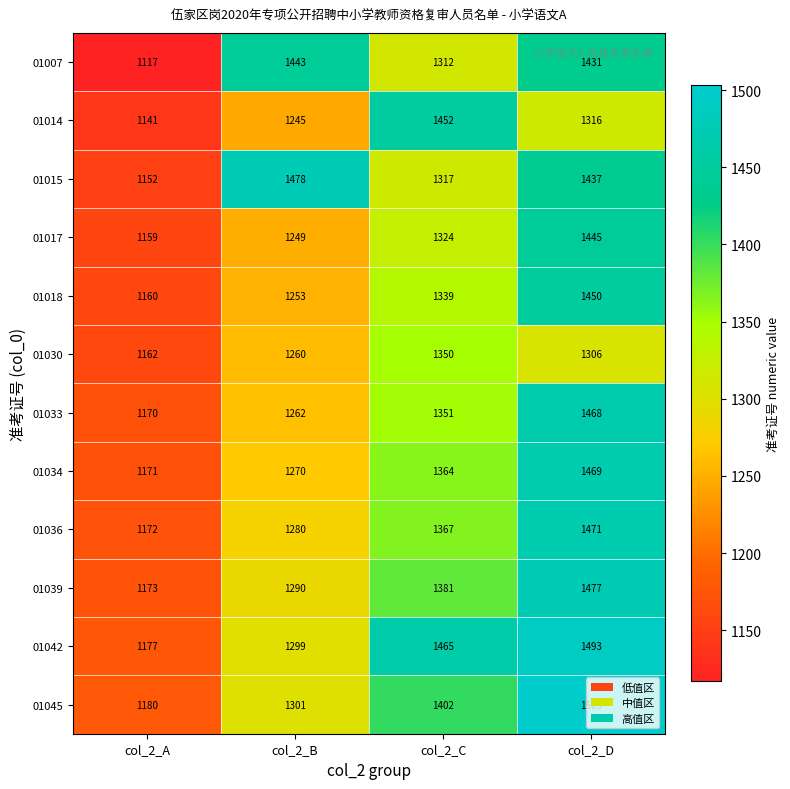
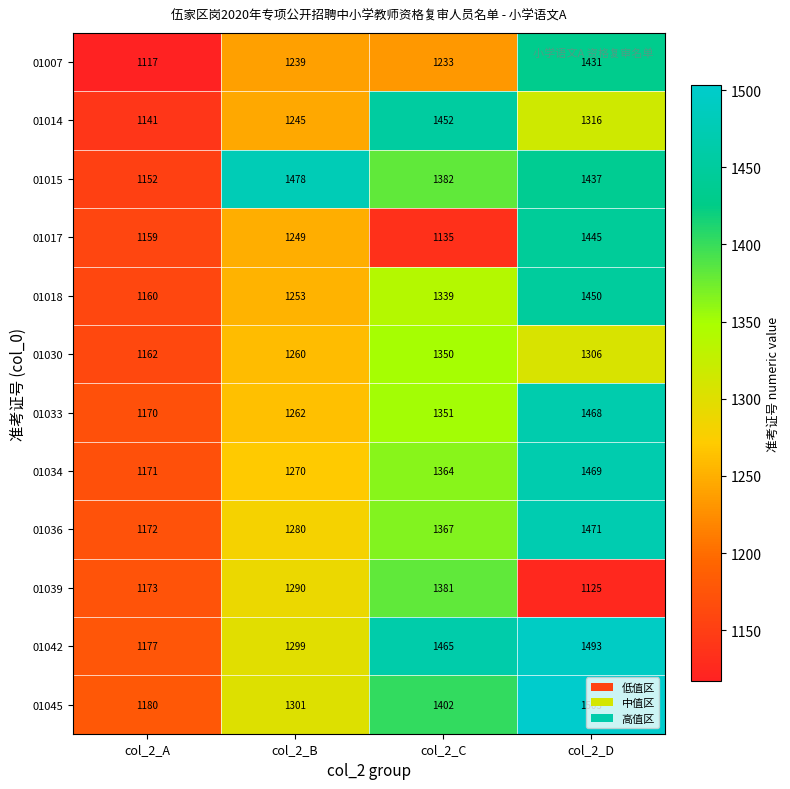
01007, col_2_B: 1443 -> 1239
01007, col_2_C: 1312 -> 1233
01015, col_2_C: 1317 -> 1382
01017, col_2_C: 1324 -> 1135
01039, col_2_D: 1477 -> 1125
